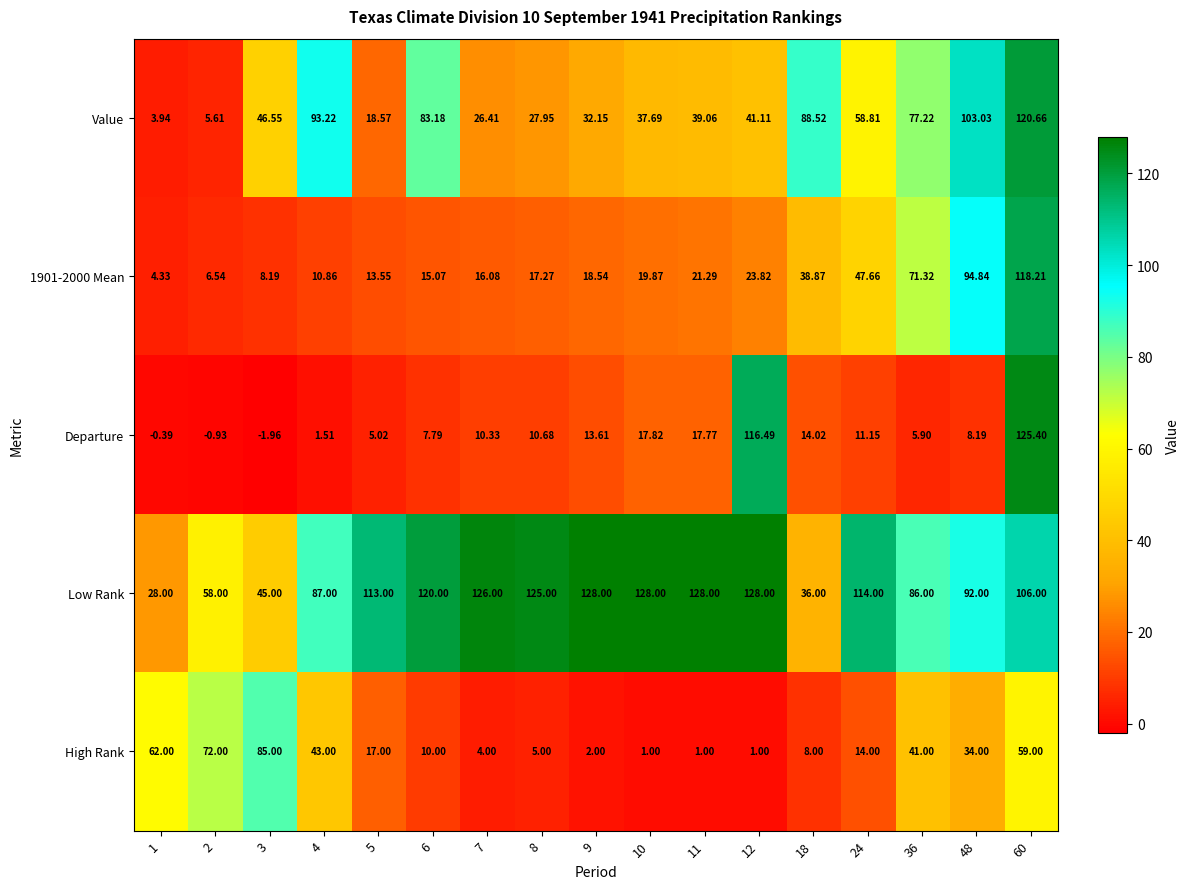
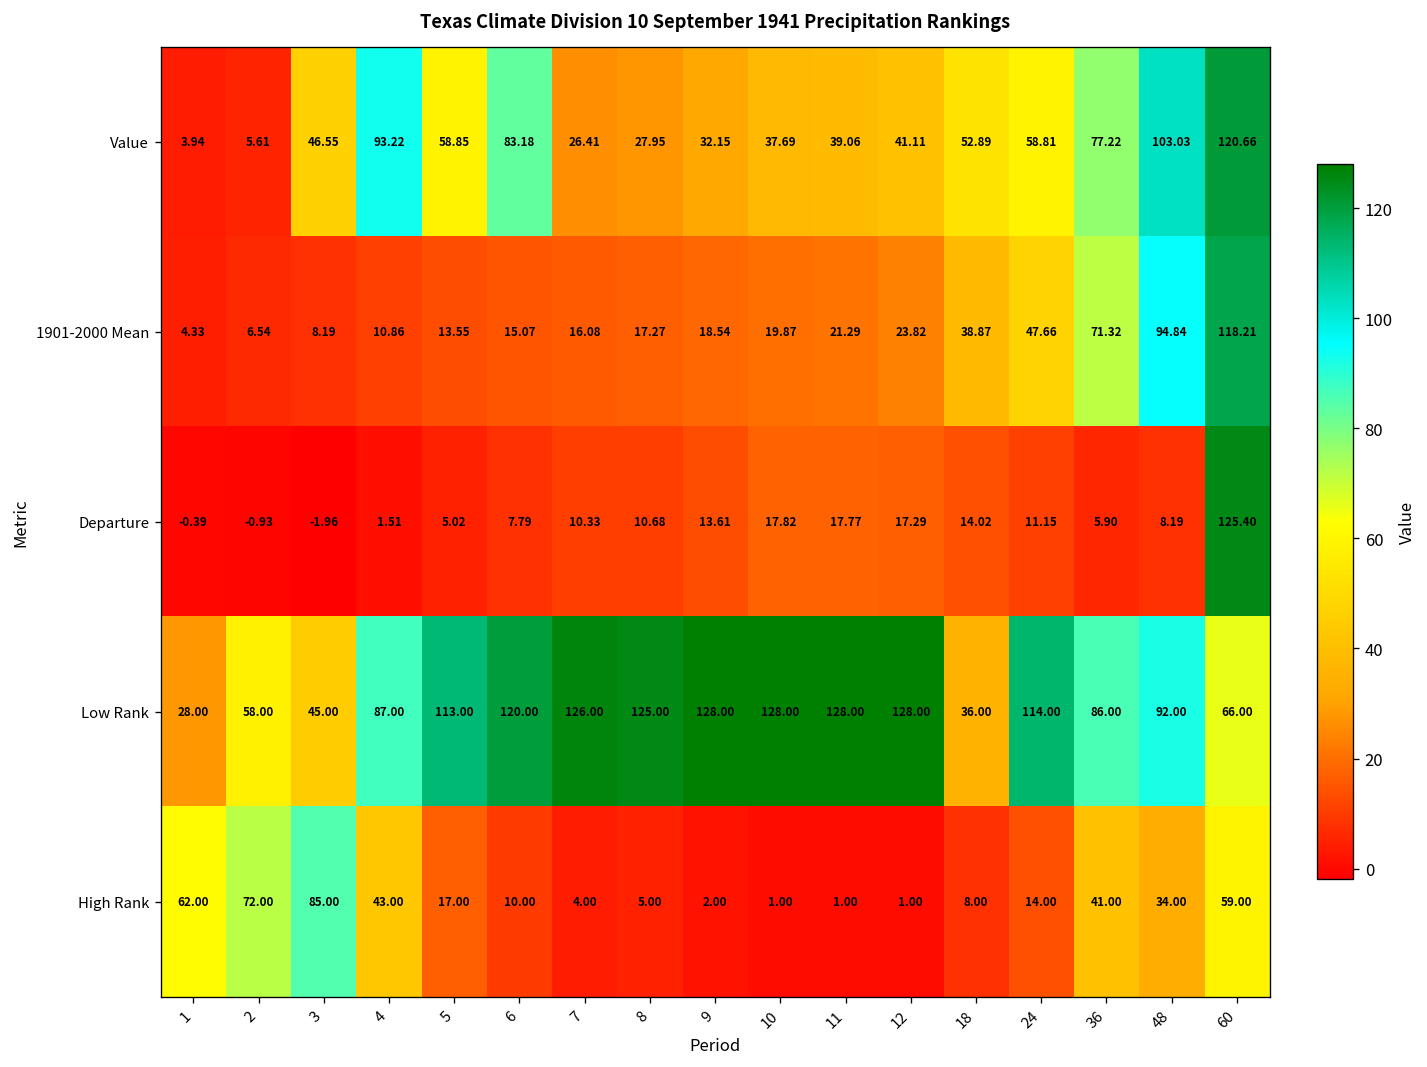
Value, 5: 18.57 -> 58.85
Value, 18: 88.52 -> 52.89
Departure, 12: 116.49 -> 17.29
Low Rank, 60: 106.00 -> 66.00
